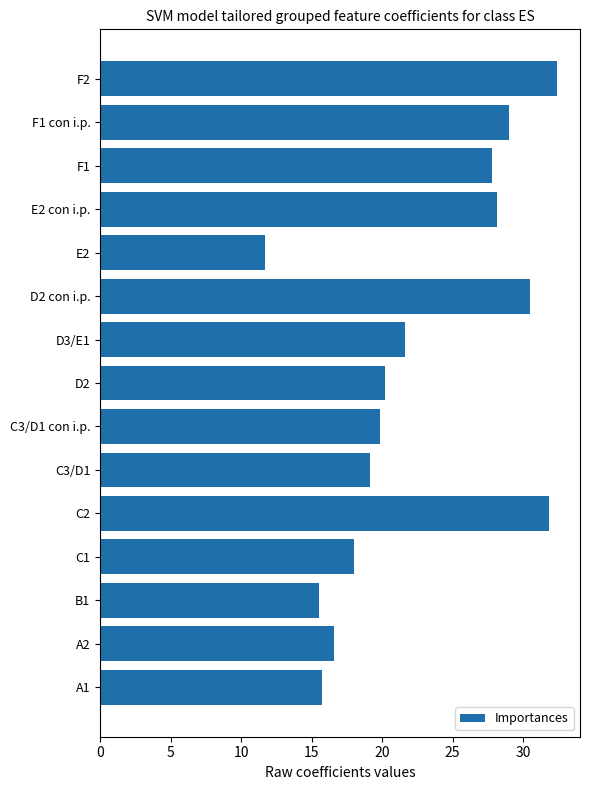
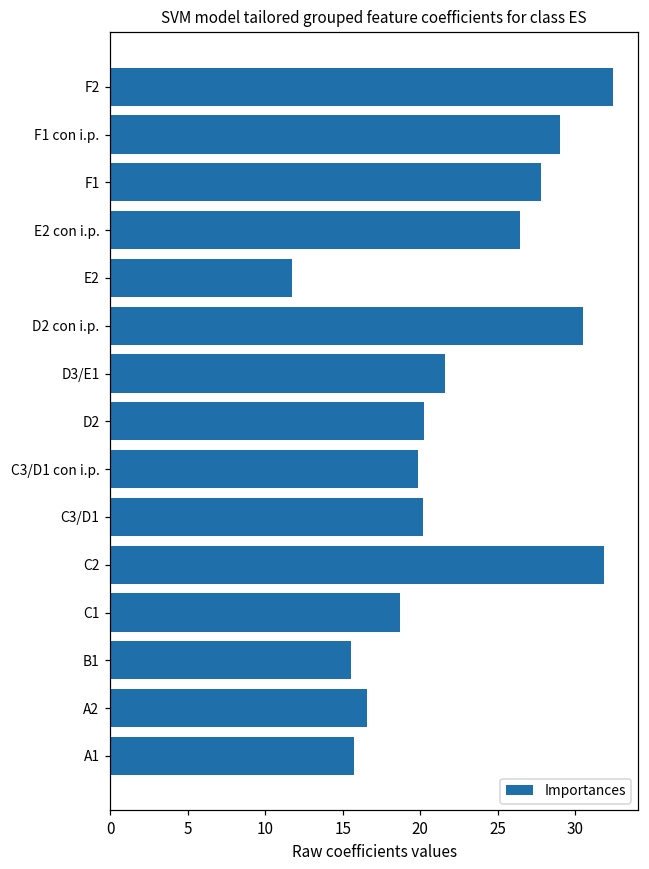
E2 con i.p.: 28.2 -> 26.4
C3/D1: 19.1 -> 20.2
C1: 18.0 -> 18.7
